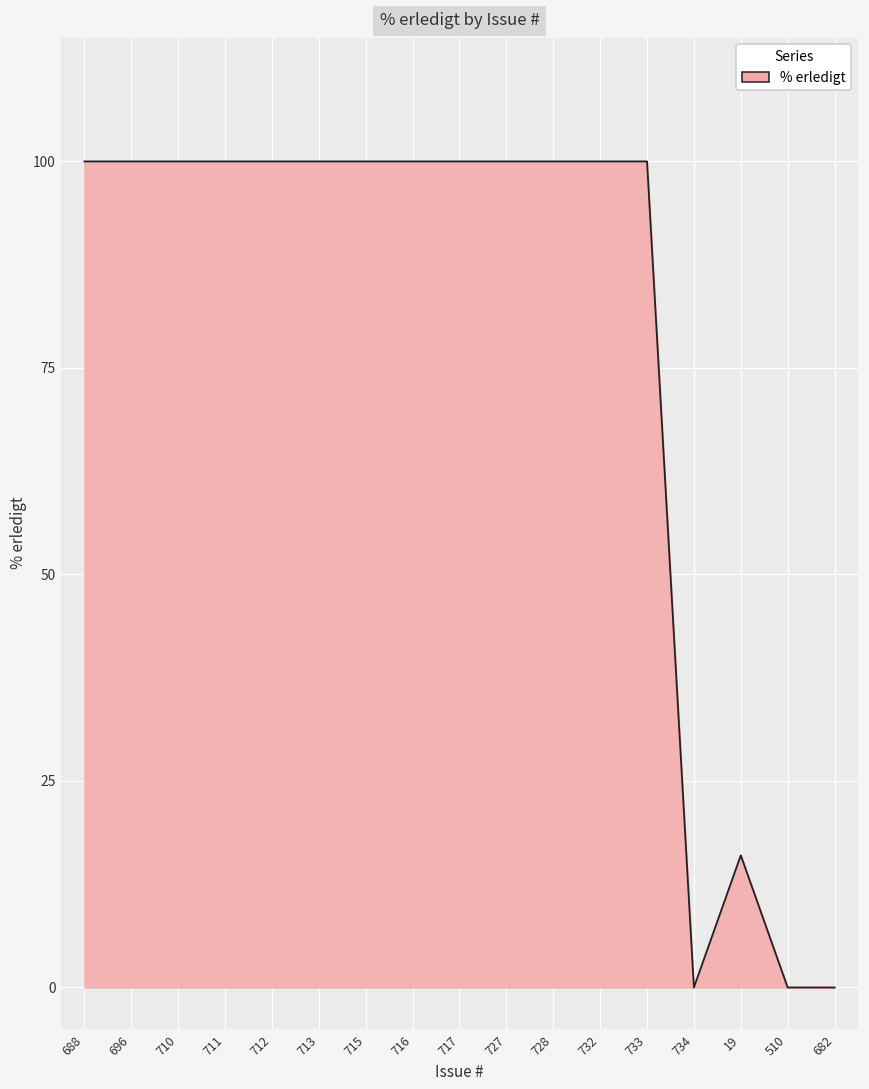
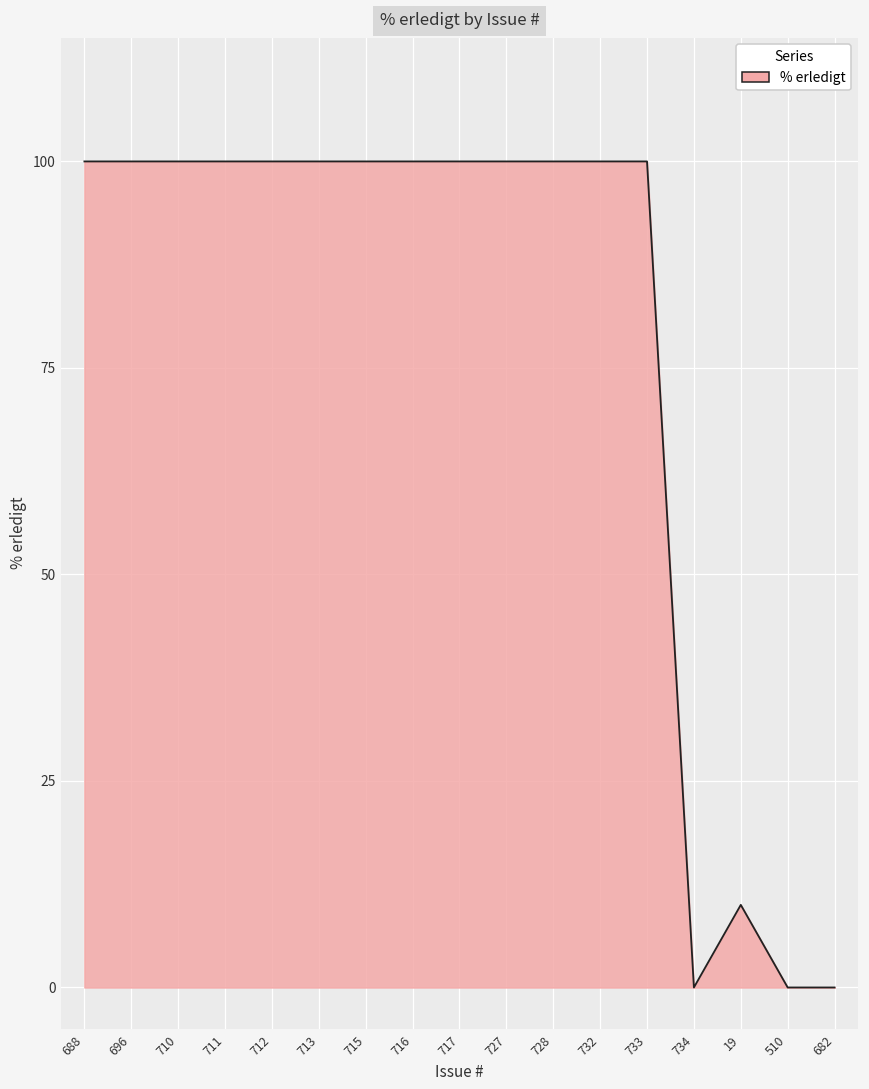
19: 16 -> 10
